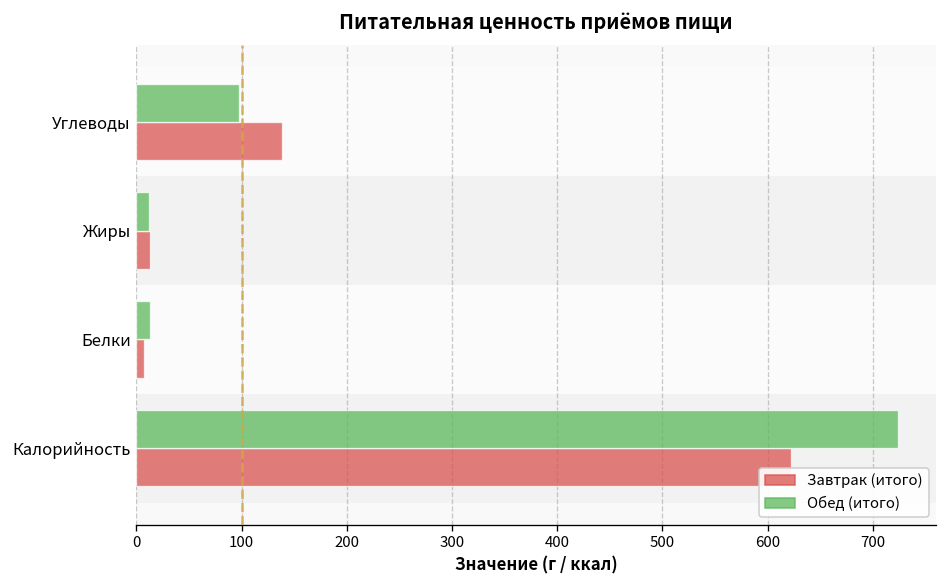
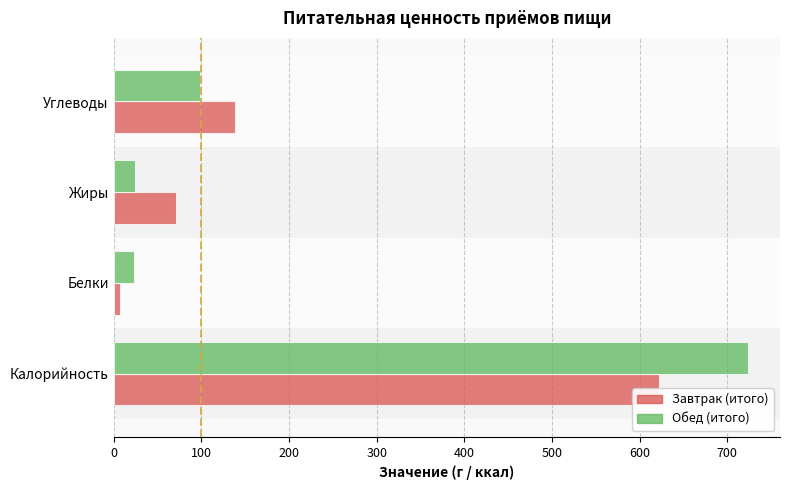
Обед (итого), Жиры: 10 -> 20
Завтрак (итого), Жиры: 10 -> 70
Обед (итого), Белки: 10 -> 20
